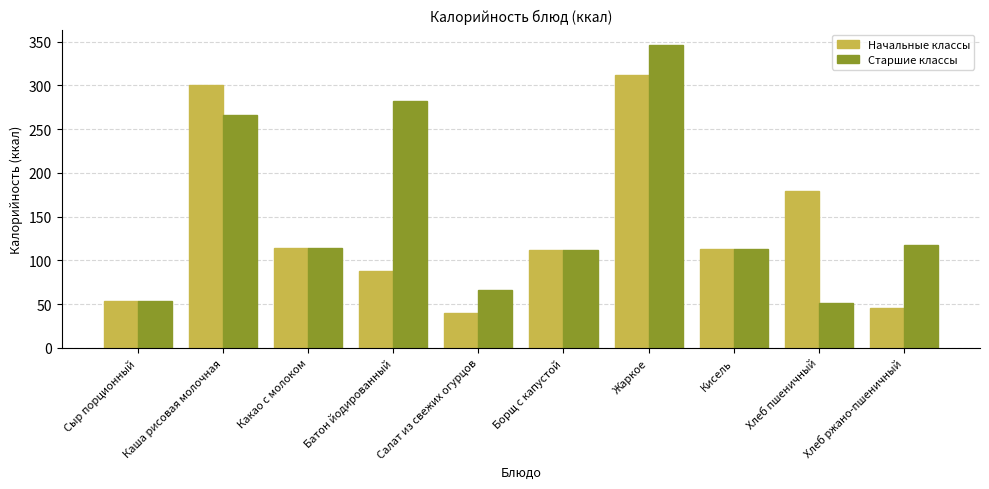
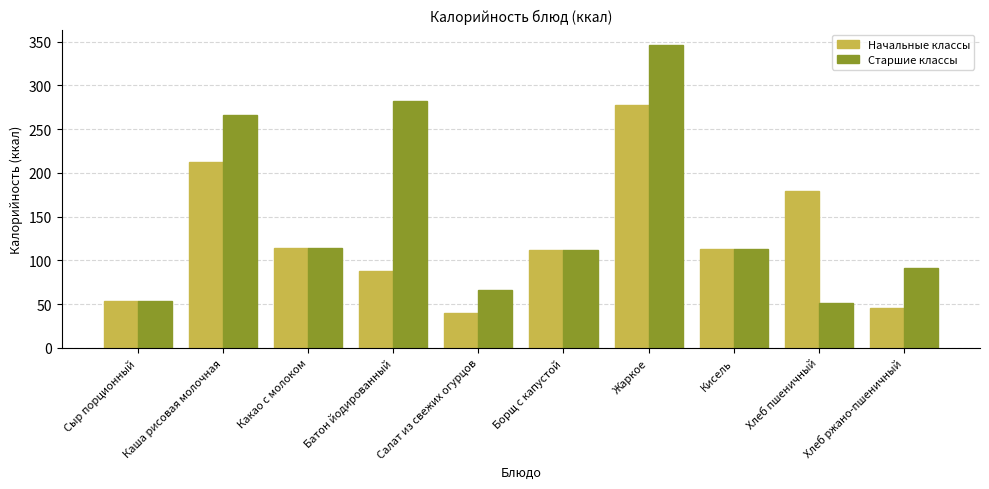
Начальные классы, Каша рисовая молочная: 300 -> 210
Начальные классы, Жаркое: 310 -> 280
Старшие классы, Хлеб ржано-пшеничный: 120 -> 90
